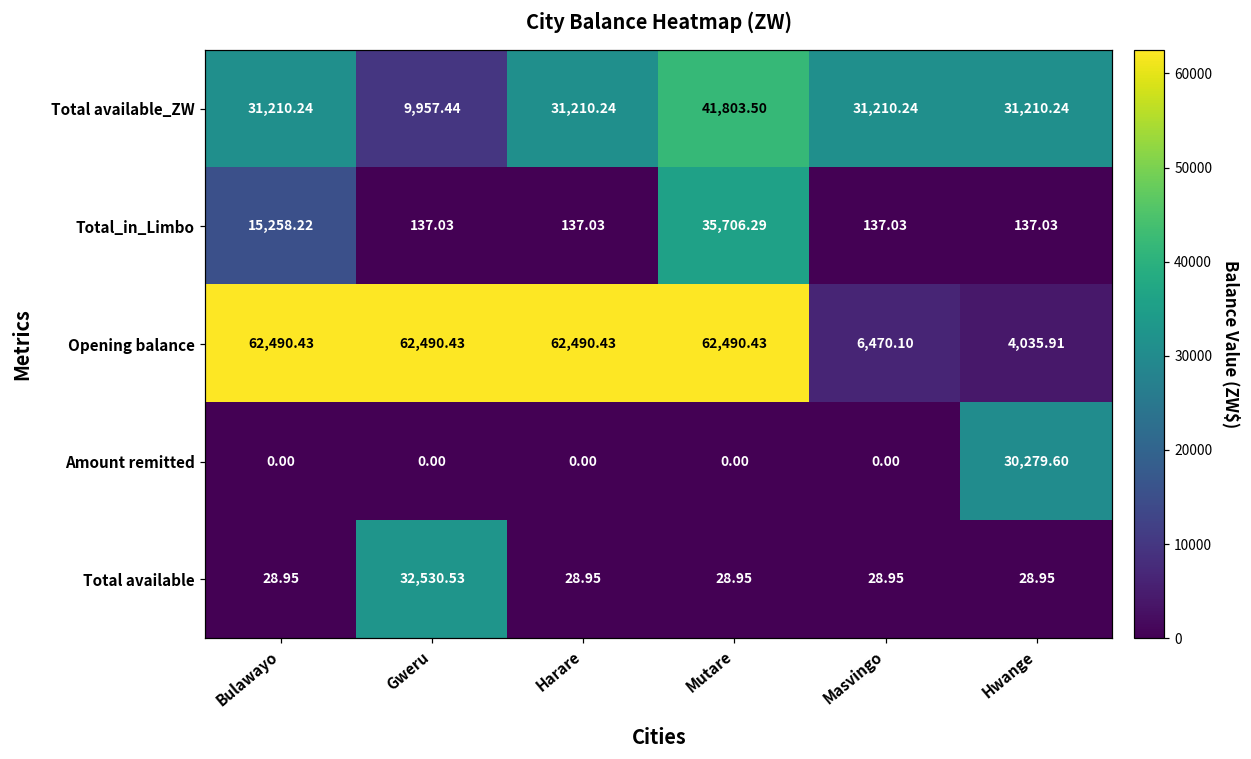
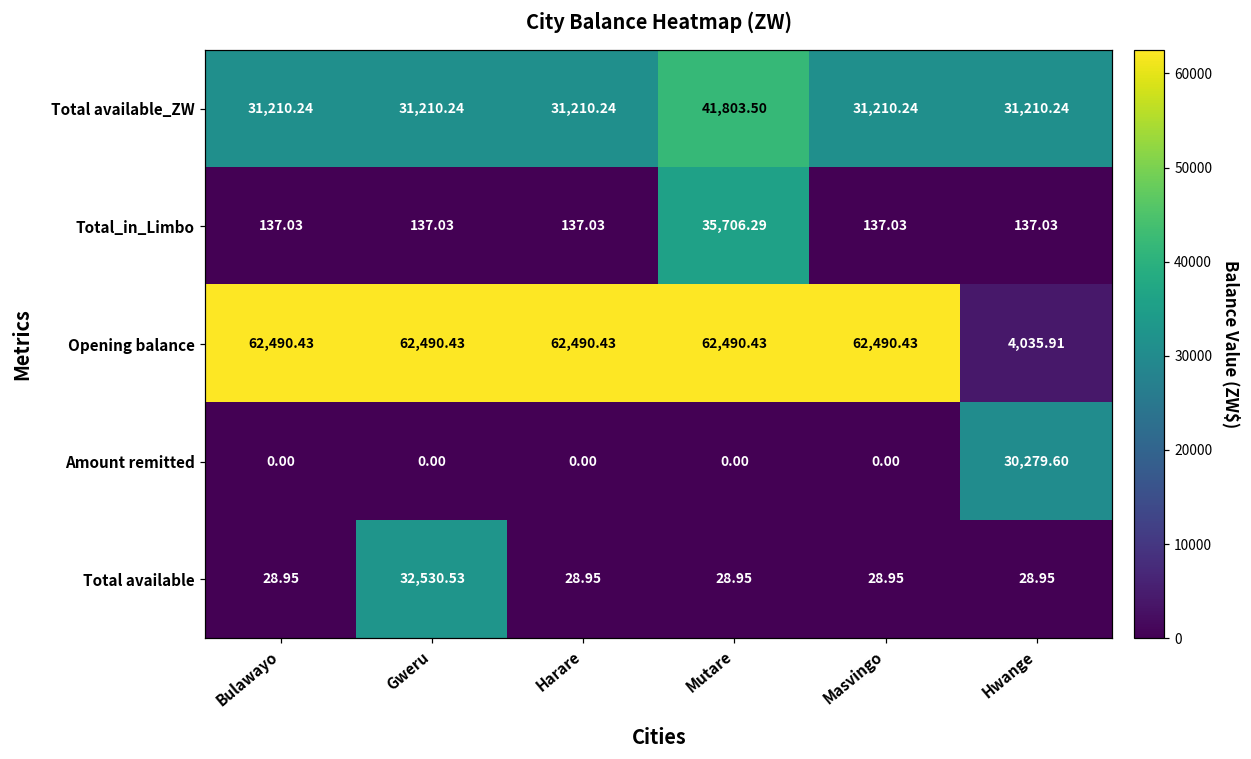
Total available_ZW, Gweru: 9,957.44 -> 31,210.24
Total_in_Limbo, Bulawayo: 15,258.22 -> 137.03
Opening balance, Masvingo: 6,470.10 -> 62,490.43
